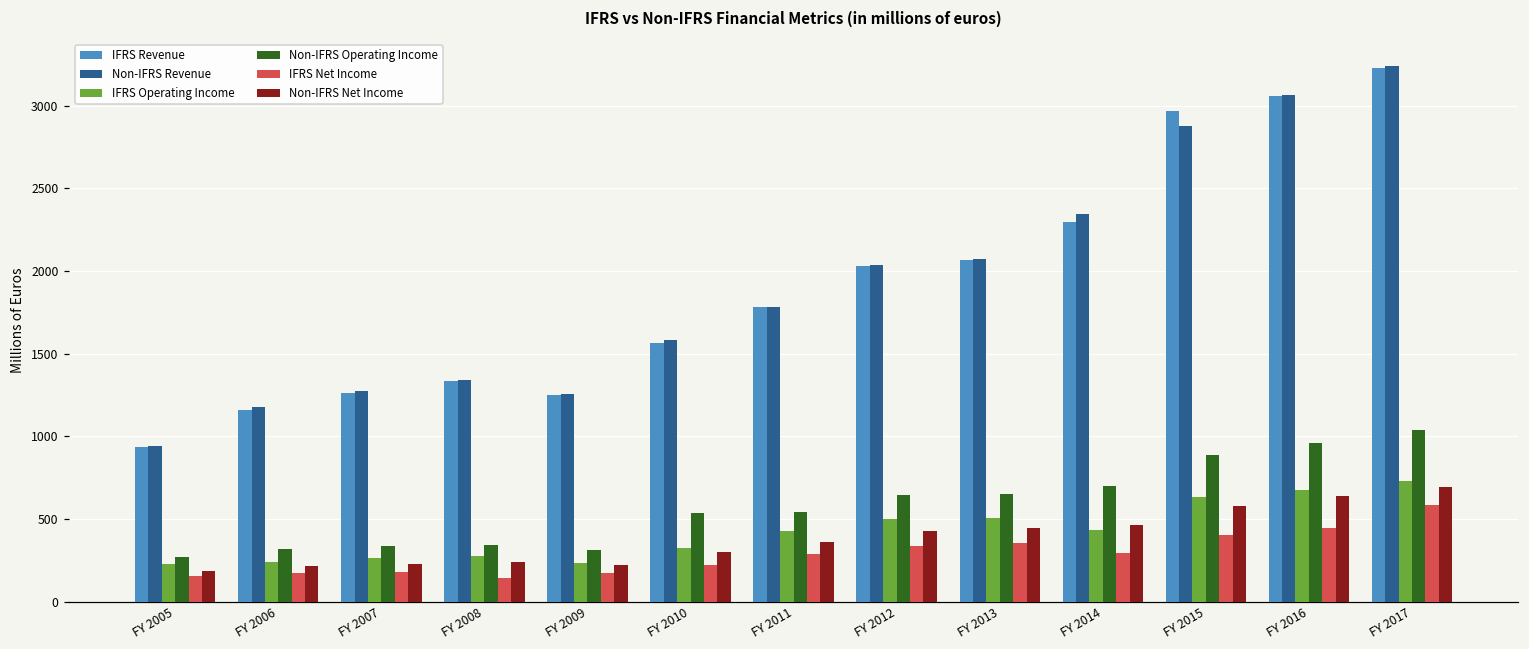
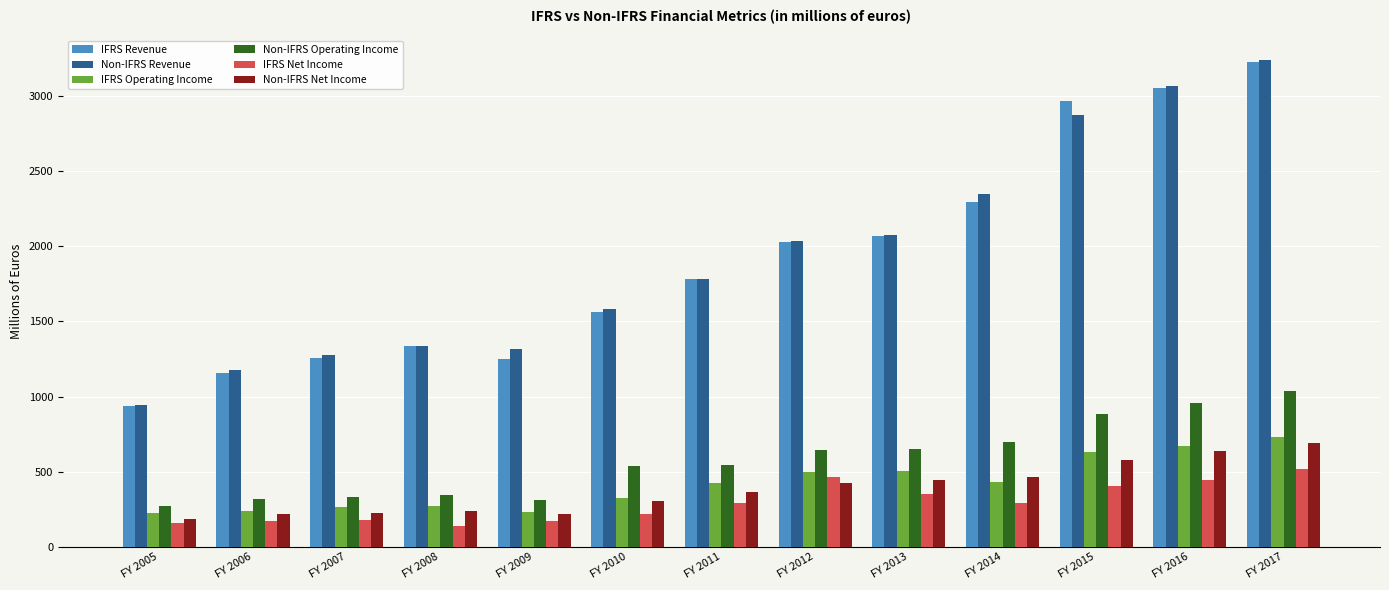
Non-IFRS Revenue, FY 2009: 1250 -> 1320
IFRS Net Income, FY 2012: 330 -> 460
IFRS Net Income, FY 2017: 580 -> 520
